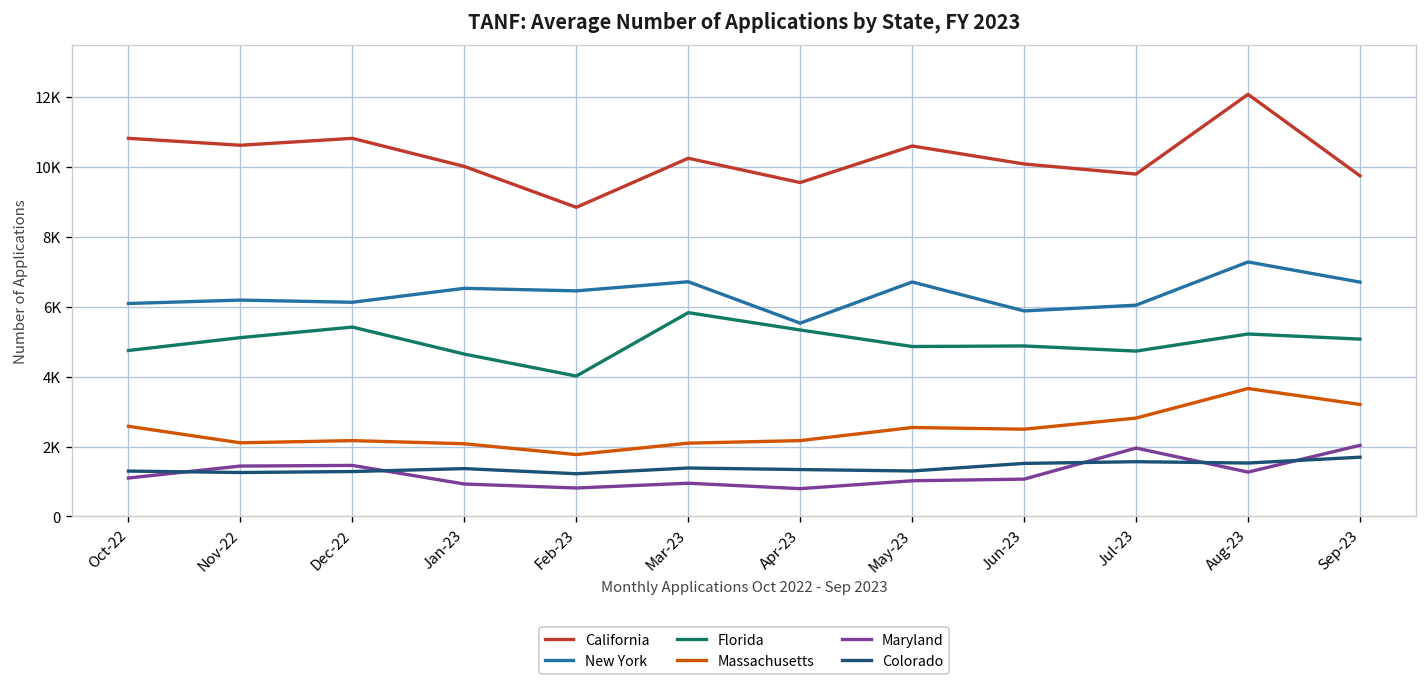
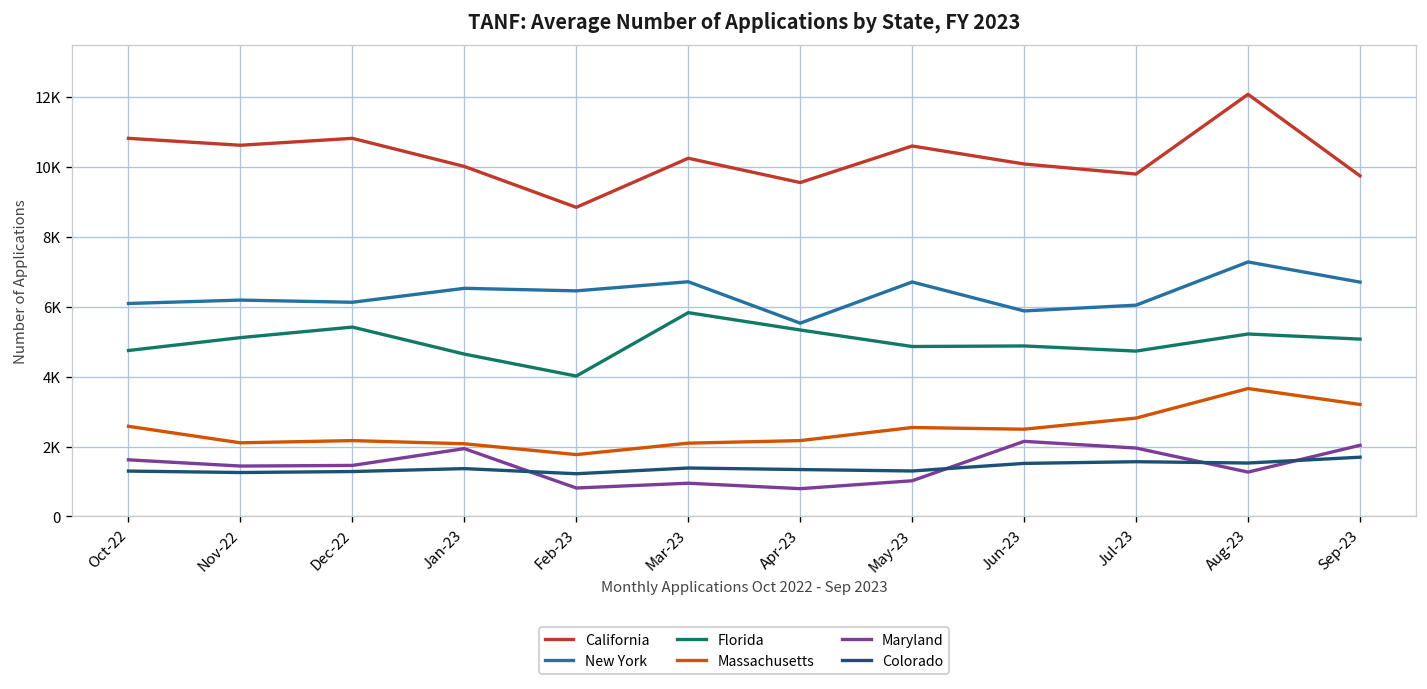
Maryland, Oct-22: 1100 -> 1600
Maryland, Jan-23: 900 -> 1900
Maryland, Jun-23: 1100 -> 2200
